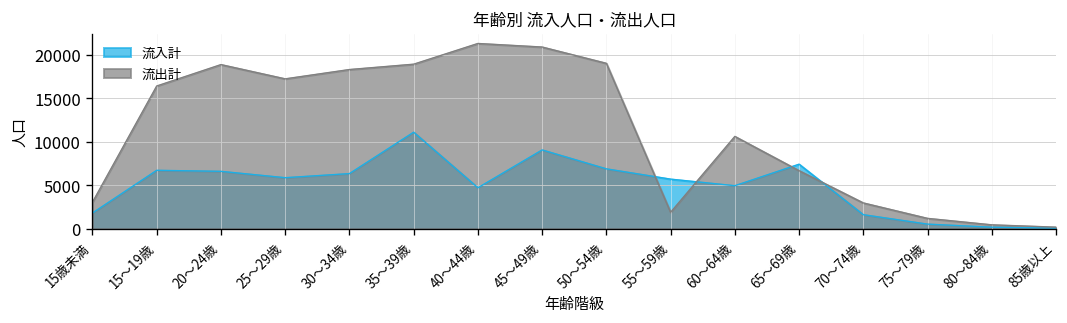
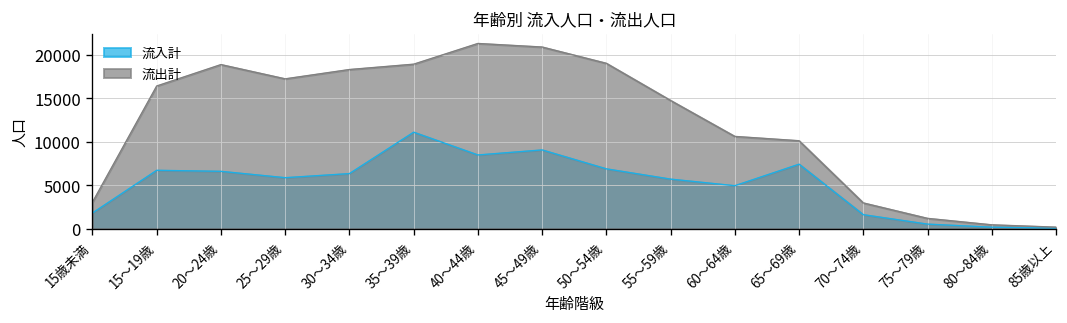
流入計, 40～44歳: 5000 -> 8000
流出計, 55～59歳: 2000 -> 15000
流出計, 65～69歳: 7000 -> 10000
